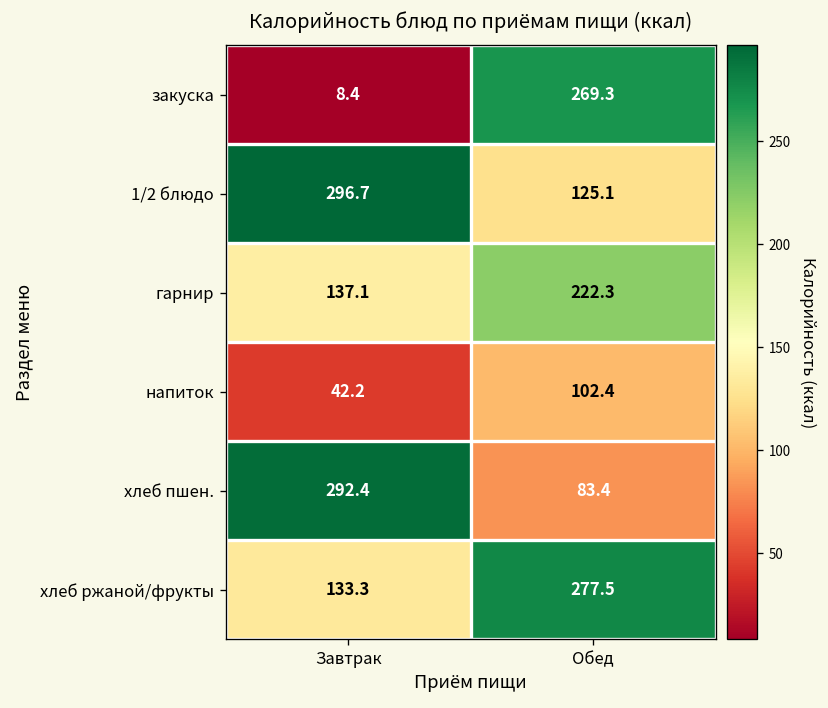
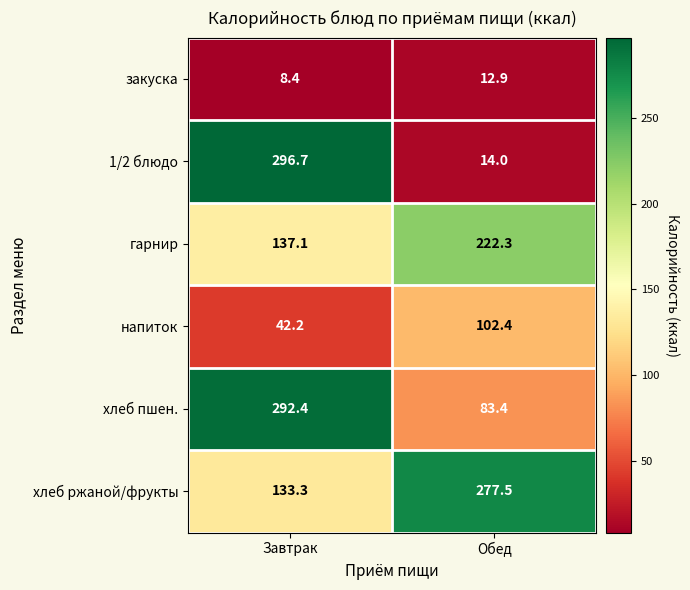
закуска, Обед: 269.3 -> 12.9
1/2 блюдо, Обед: 125.1 -> 14.0
